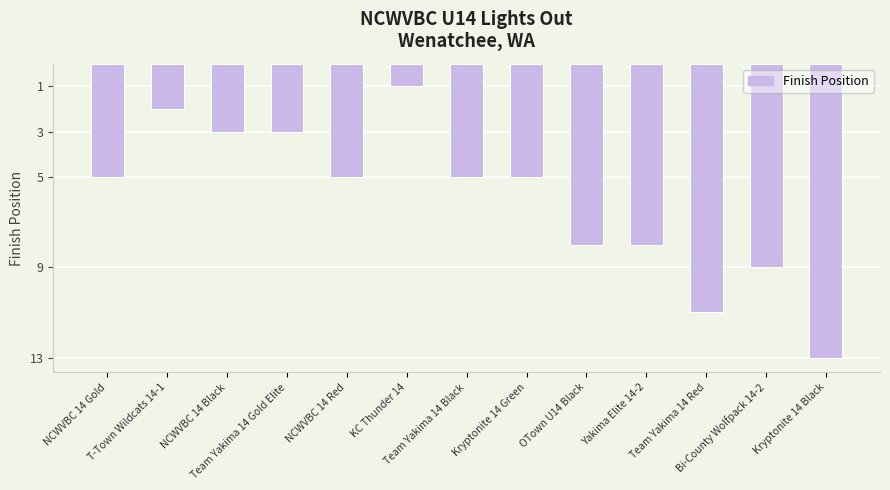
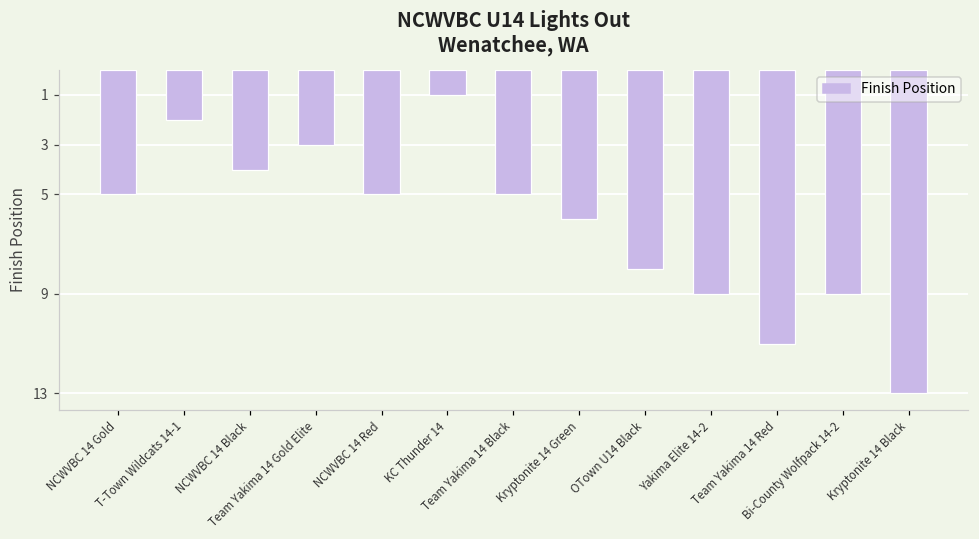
NCWVBC 14 Black: 3 -> 4
Kryptonite 14 Green: 5 -> 6
Yakima Elite 14-2: 8 -> 9
